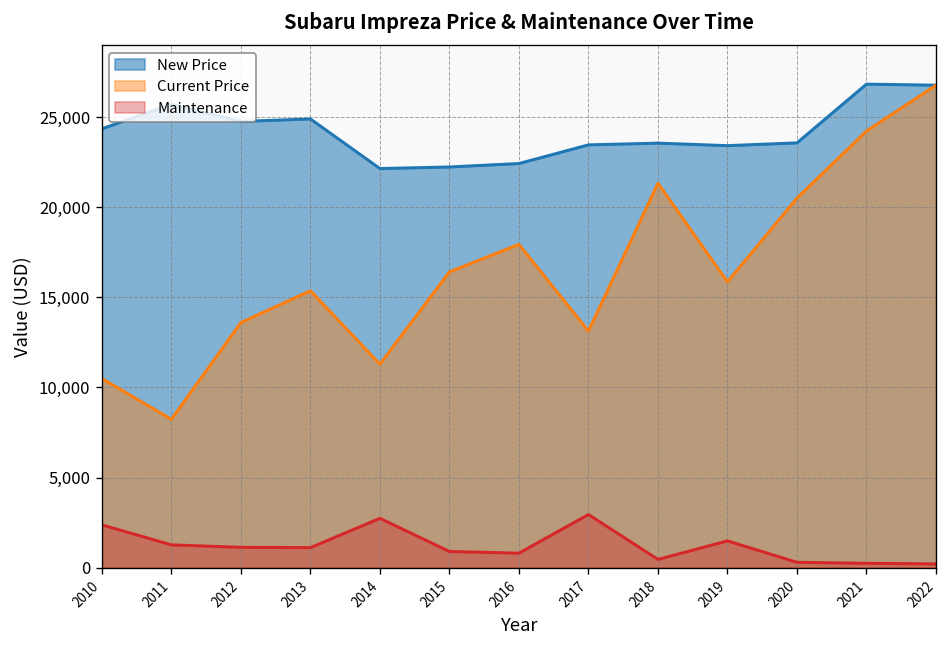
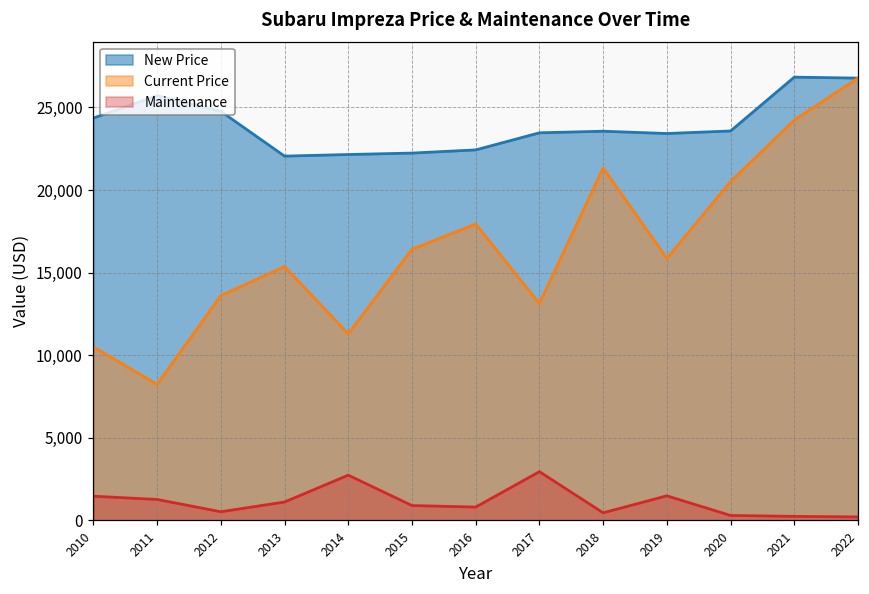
Maintenance, 2010: 2,400 -> 1,500
Maintenance, 2012: 1,100 -> 500
New Price, 2013: 24,900 -> 22,100
